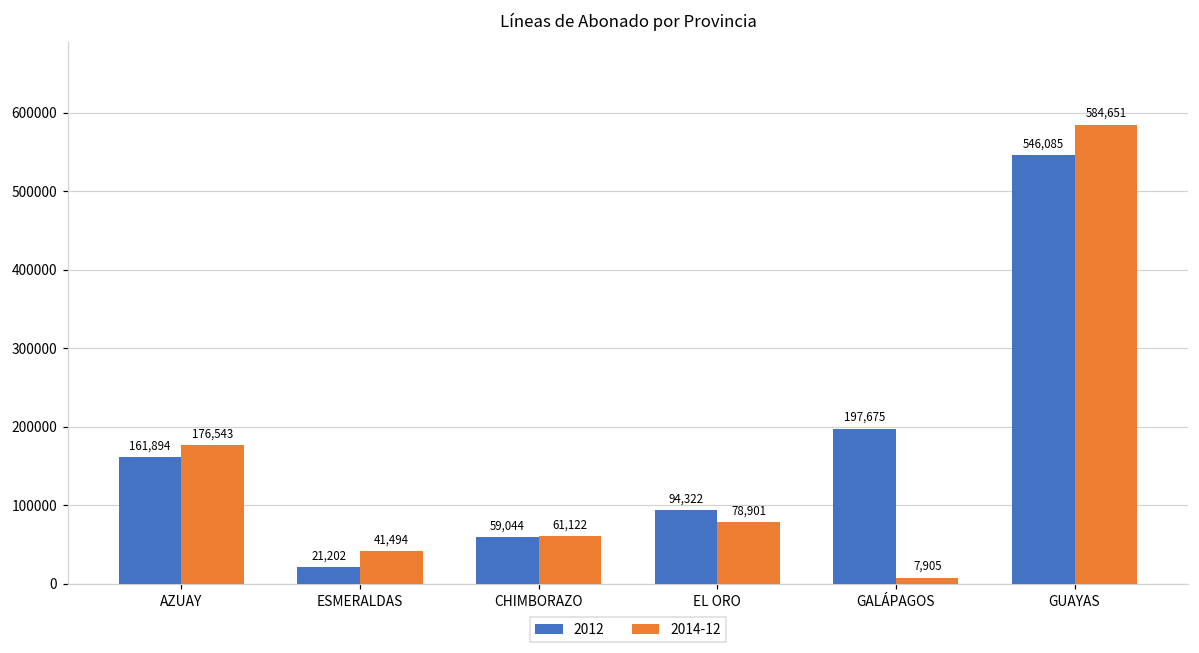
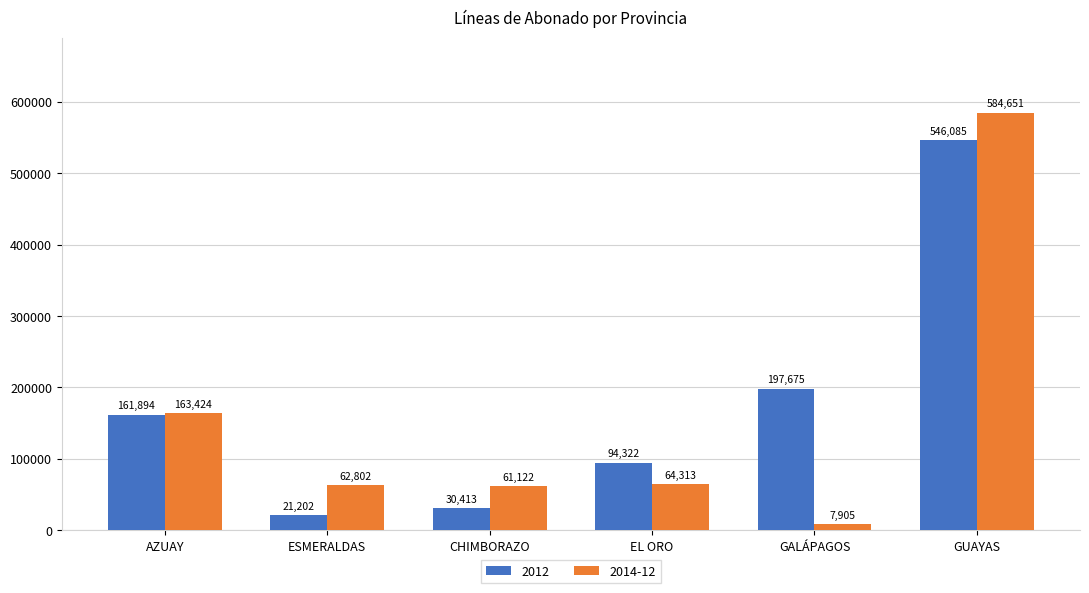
2014-12, AZUAY: 176,543 -> 163,424
2014-12, ESMERALDAS: 41,494 -> 62,802
2012, CHIMBORAZO: 59,044 -> 30,413
2014-12, EL ORO: 78,901 -> 64,313
